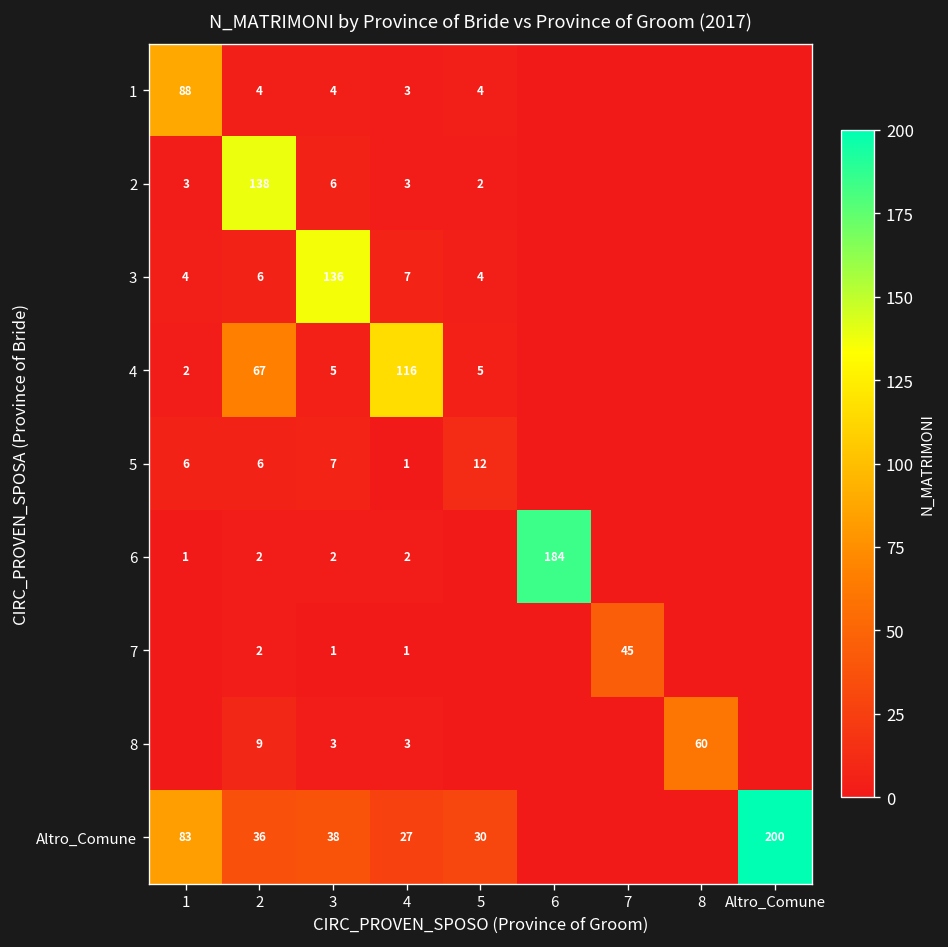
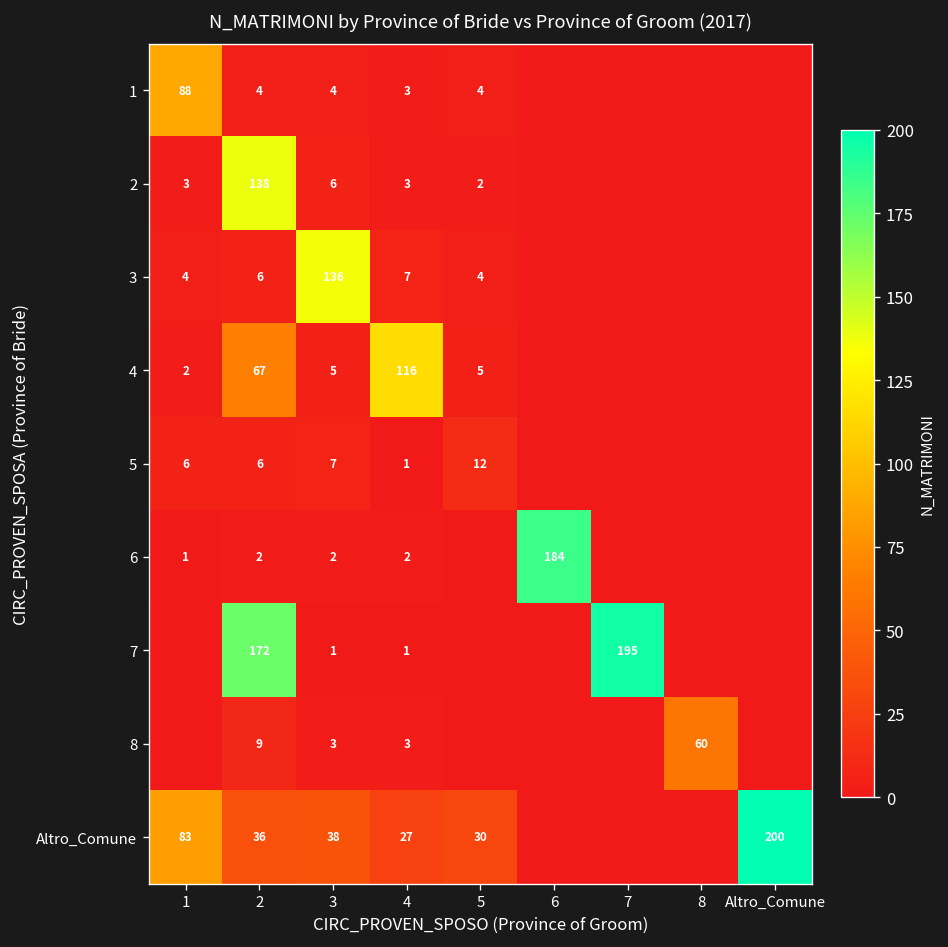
7, 2: 2 -> 172
7, 7: 45 -> 195
